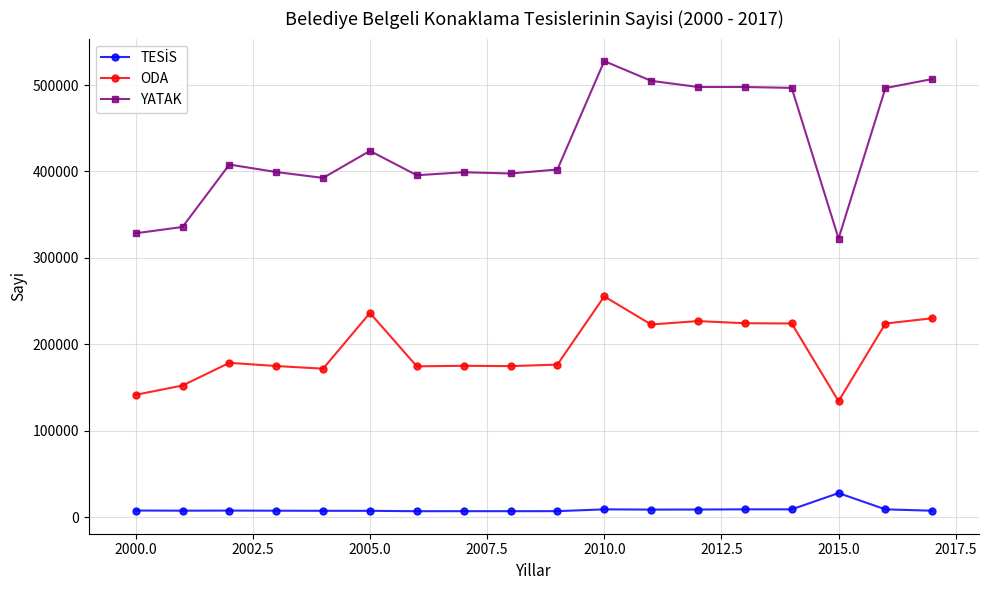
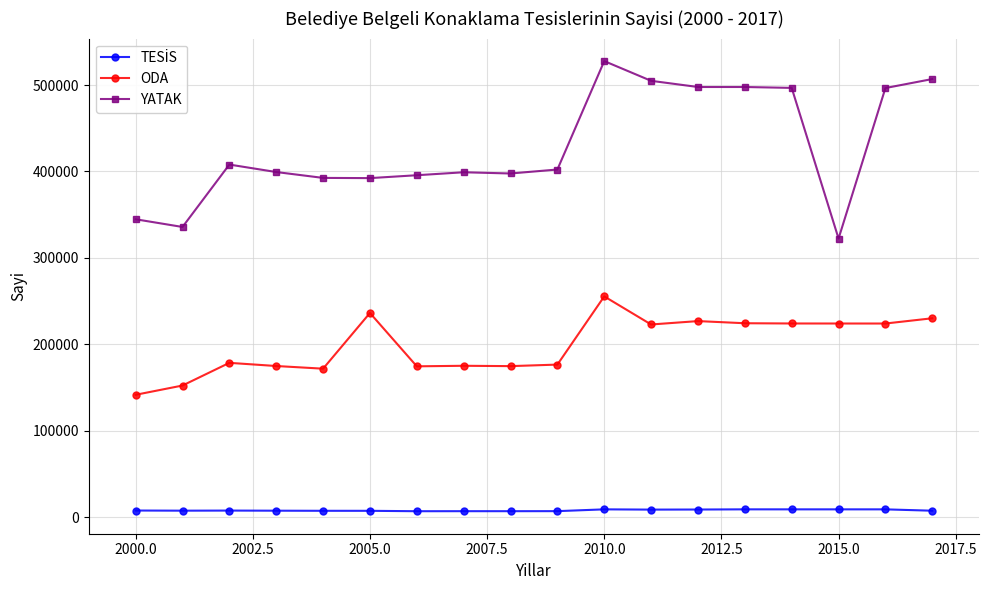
YATAK, 2000.0: 330000 -> 340000
YATAK, 2005.0: 420000 -> 390000
TESİS, 2015.0: 30000 -> 10000
ODA, 2015.0: 130000 -> 220000
